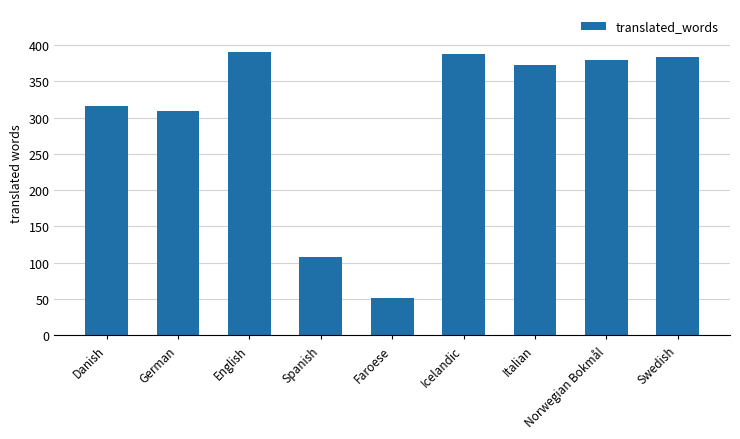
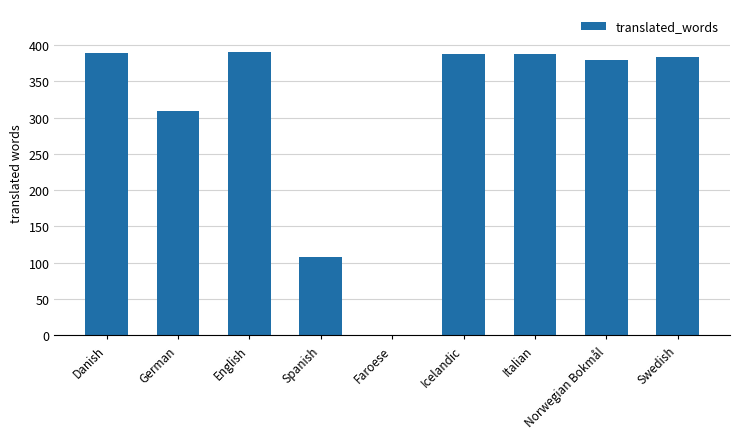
Danish: 320 -> 390
Faroese: 50 -> 0
Italian: 370 -> 390
